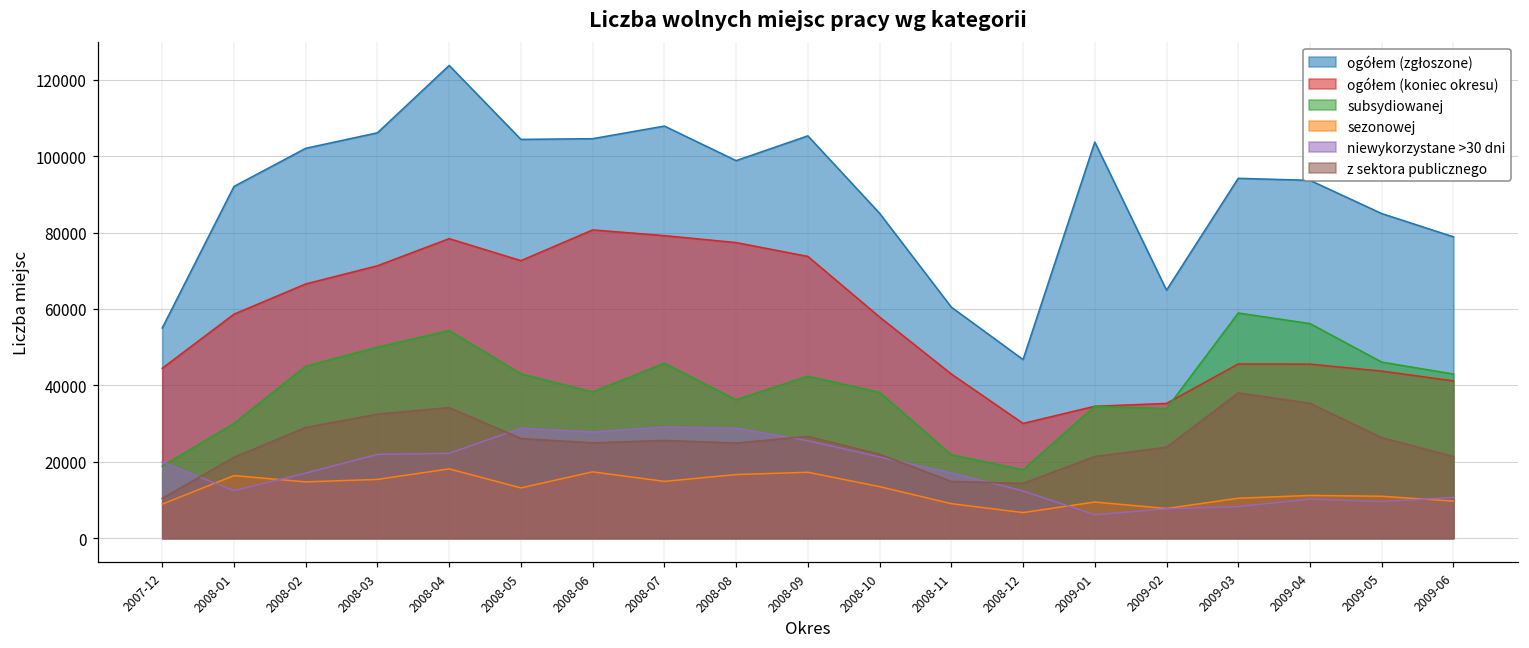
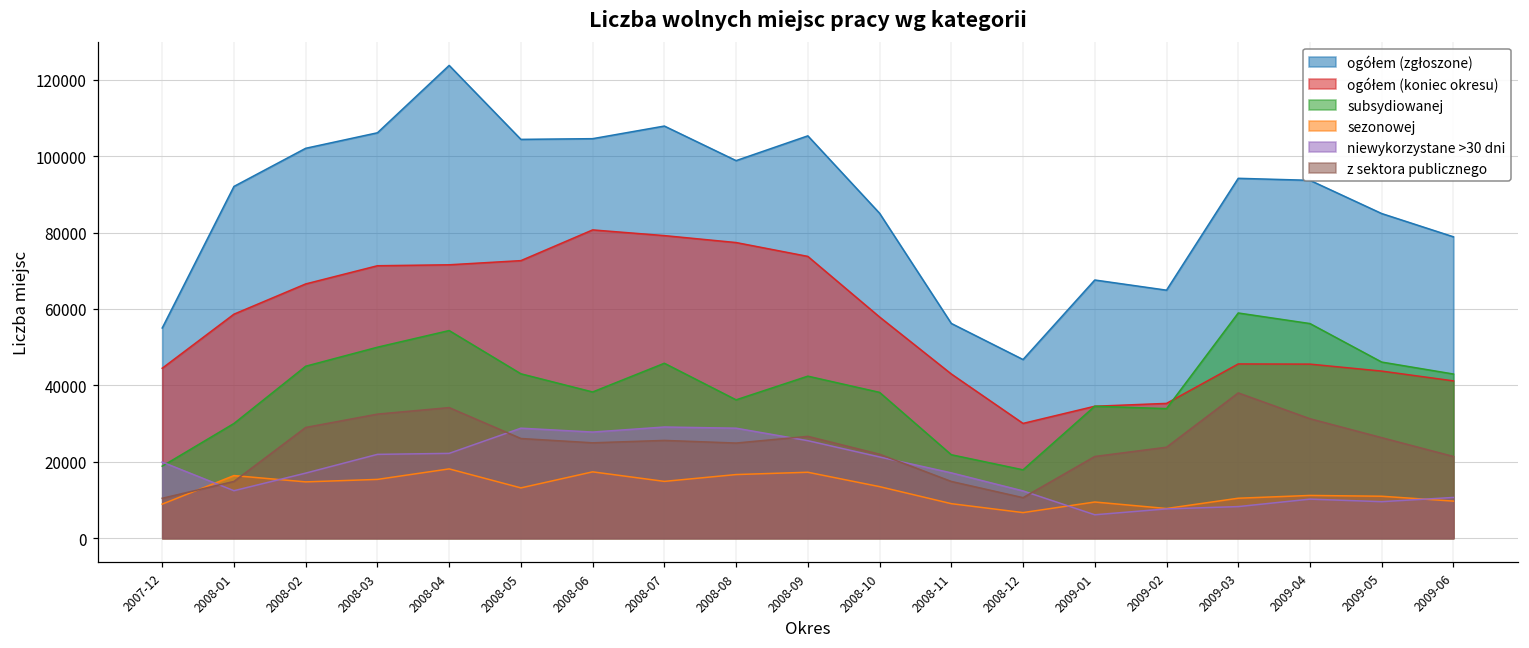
z sektora publicznego, 2008-01: 21000 -> 15000
ogółem (koniec okresu), 2008-04: 78000 -> 72000
ogółem (zgłoszone), 2008-11: 60000 -> 56000
z sektora publicznego, 2008-12: 14000 -> 11000
ogółem (zgłoszone), 2009-01: 104000 -> 68000
z sektora publicznego, 2009-04: 35000 -> 31000
